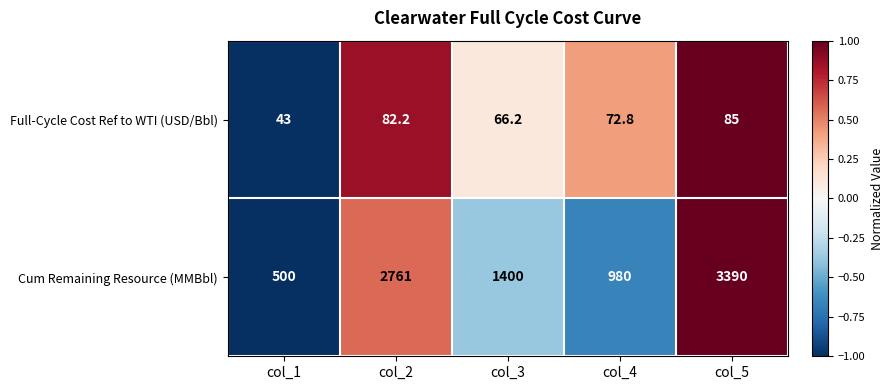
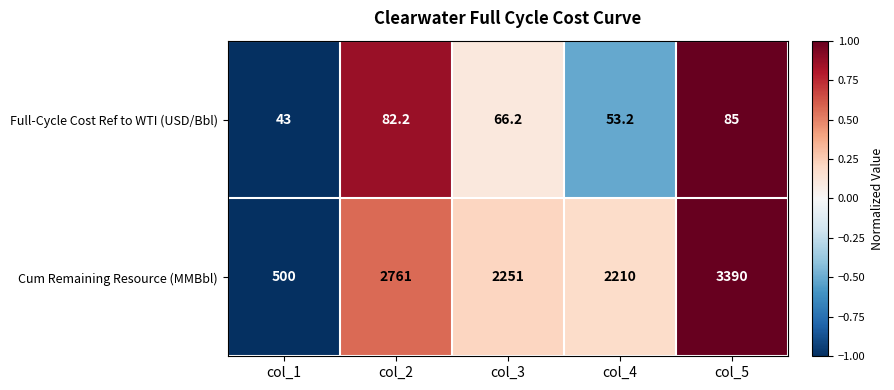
Full-Cycle Cost Ref to WTI (USD/Bbl), col_4: 72.8 -> 53.2
Cum Remaining Resource (MMBbl), col_3: 1400 -> 2251
Cum Remaining Resource (MMBbl), col_4: 980 -> 2210
